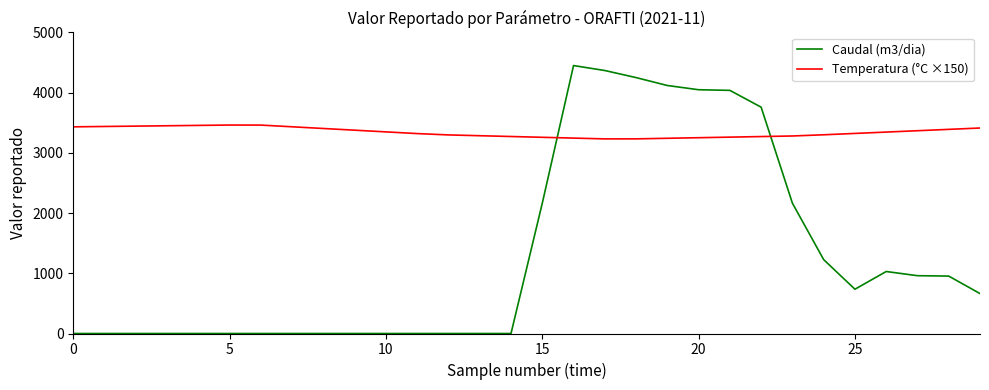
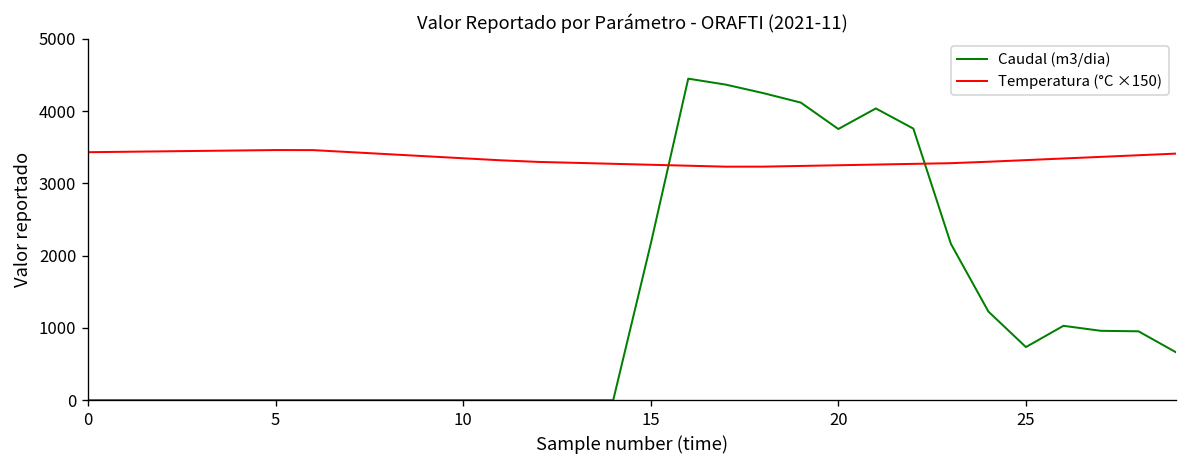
Caudal (m3/dia), 20: 4000 -> 3800
